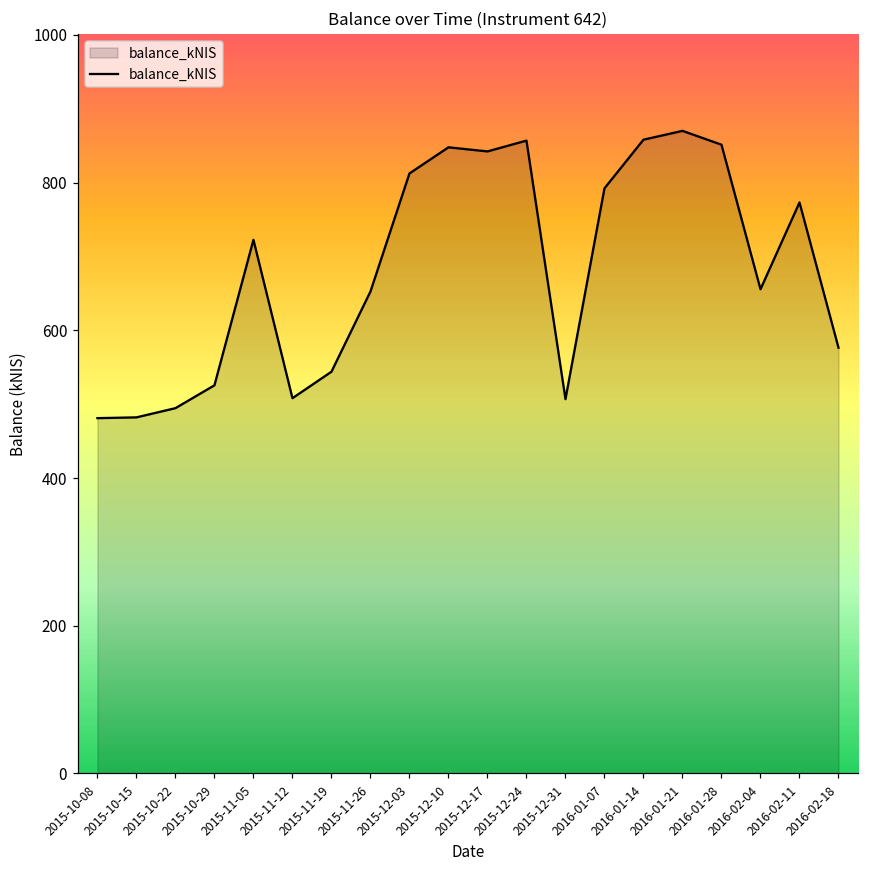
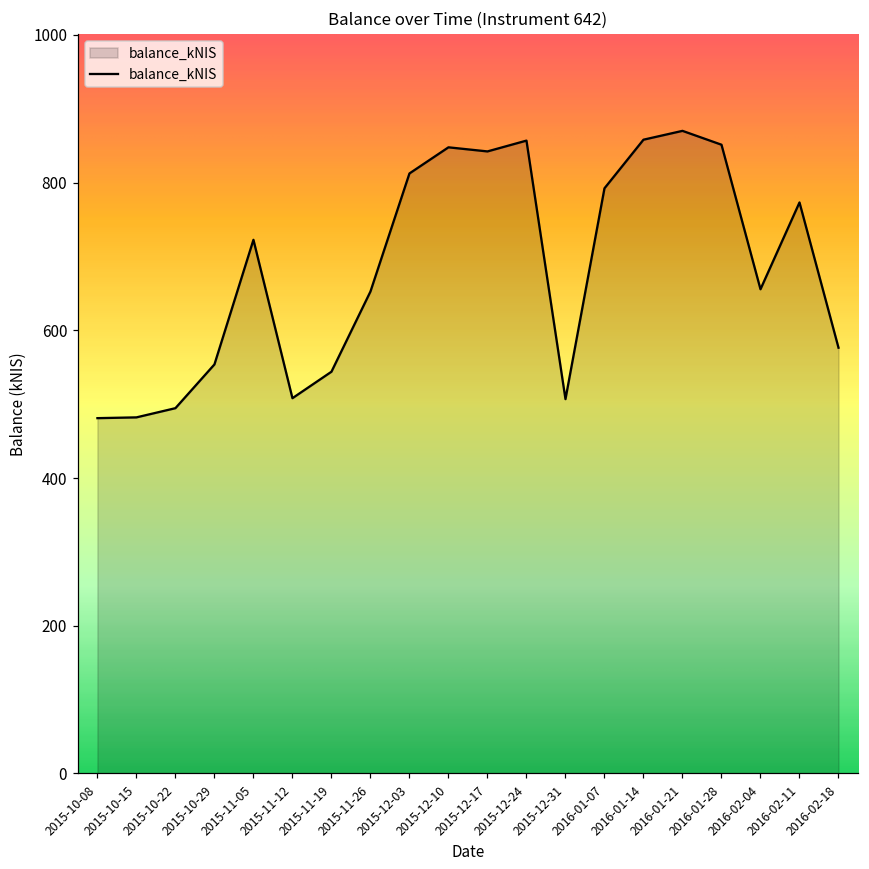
2015-10-29: 530 -> 550
